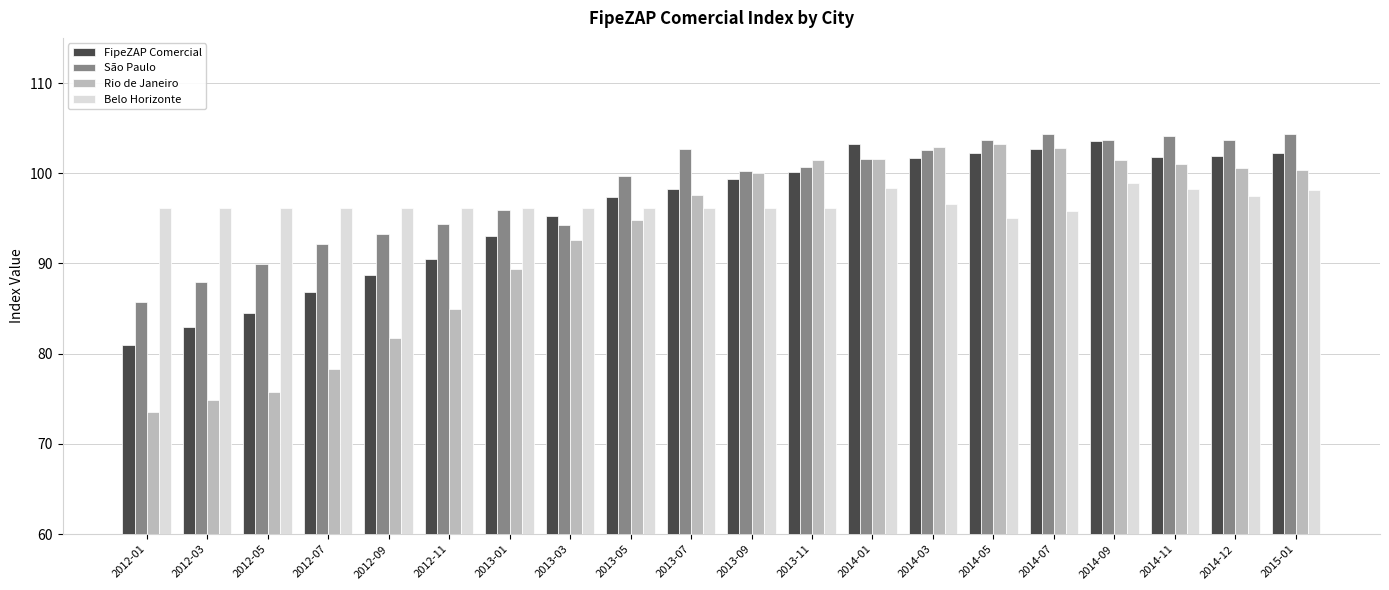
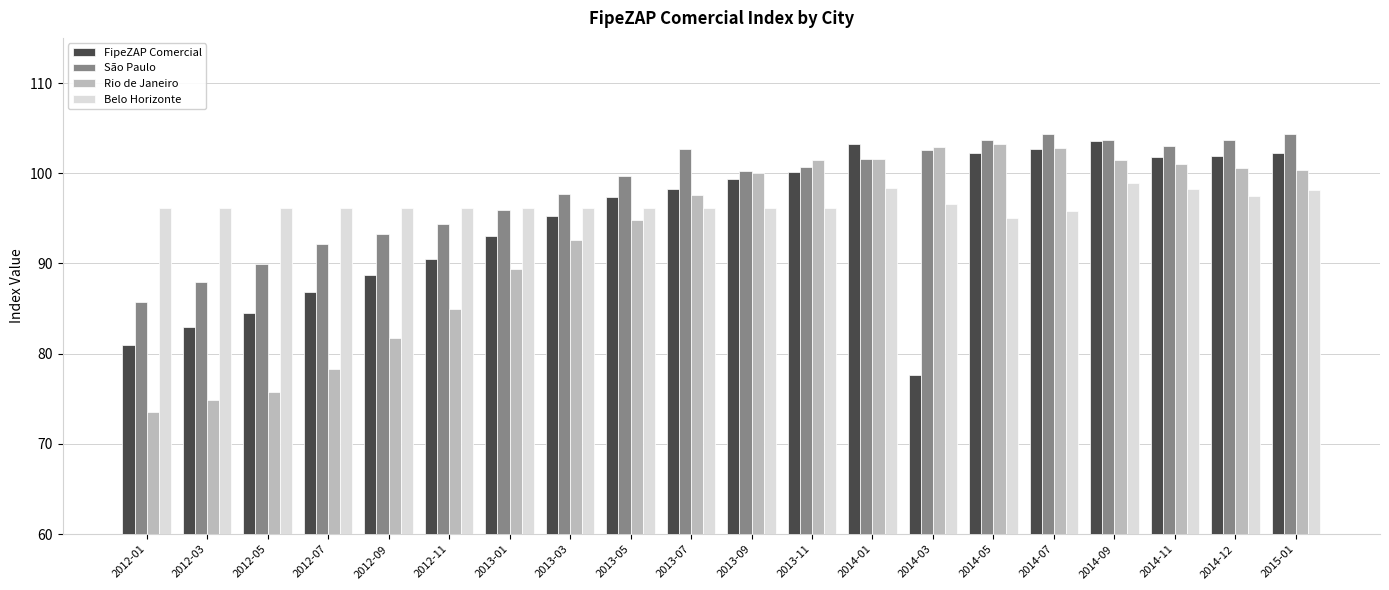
São Paulo, 2013-03: 94 -> 98
FipeZAP Comercial, 2014-03: 102 -> 78
São Paulo, 2014-11: 104 -> 103
